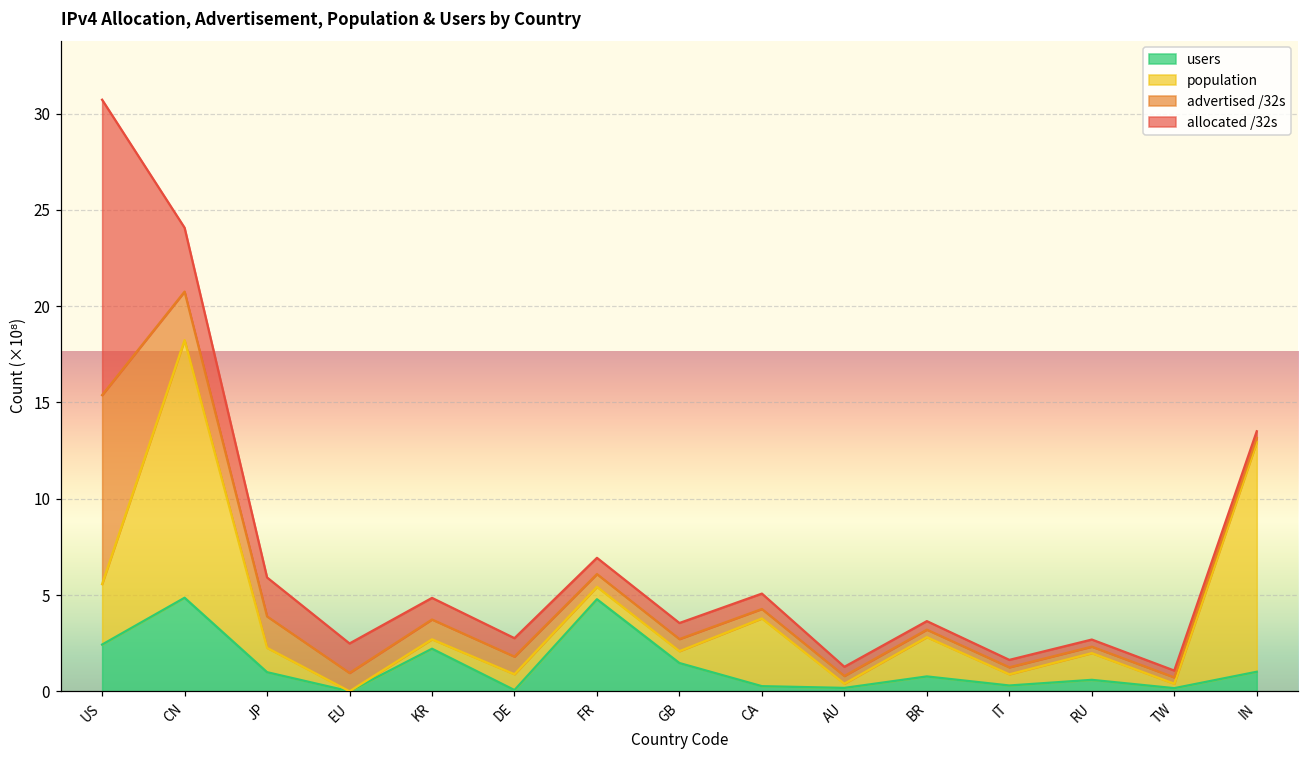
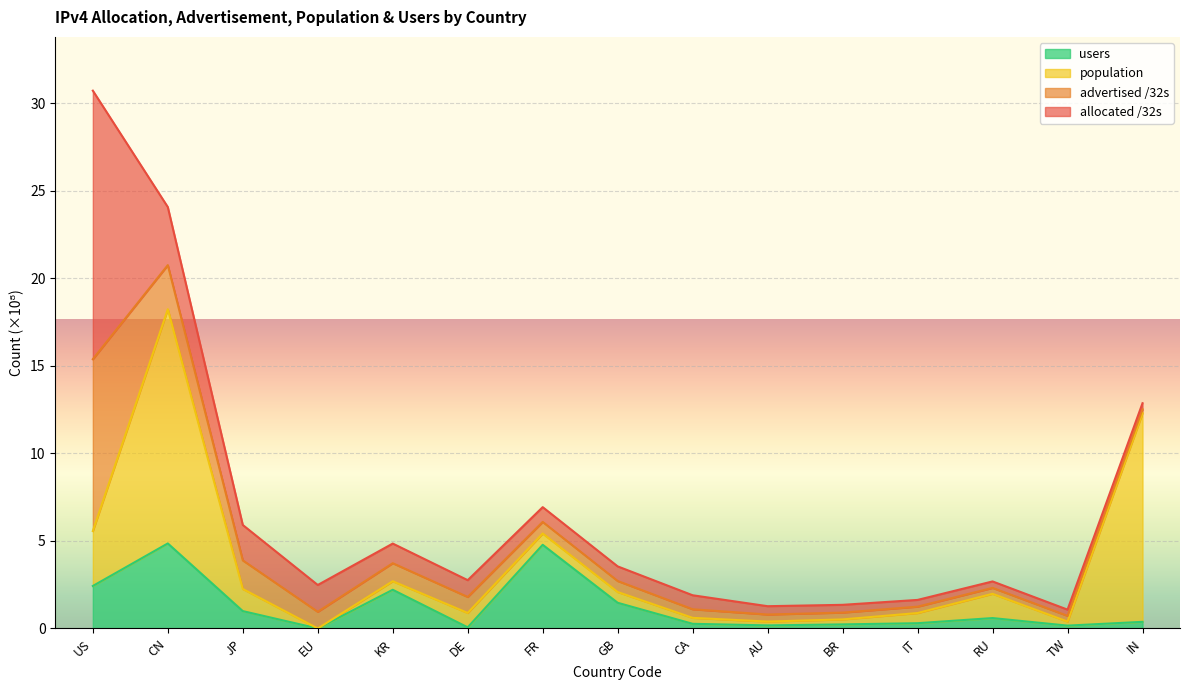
population, CA: 3.5 -> 0.3
users, BR: 0.8 -> 0.2
population, BR: 2.0 -> 0.3
users, IN: 1.0 -> 0.4
